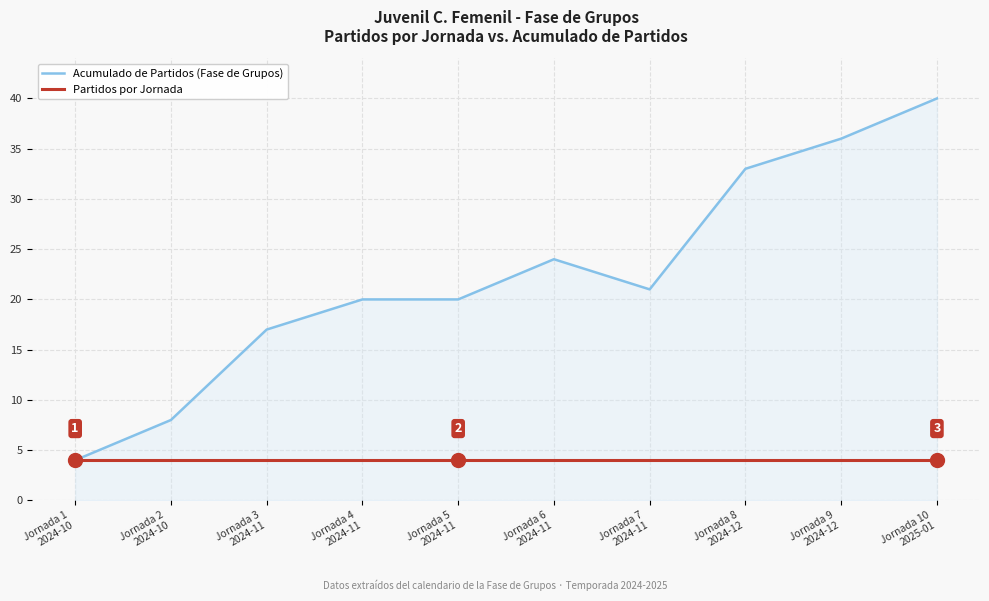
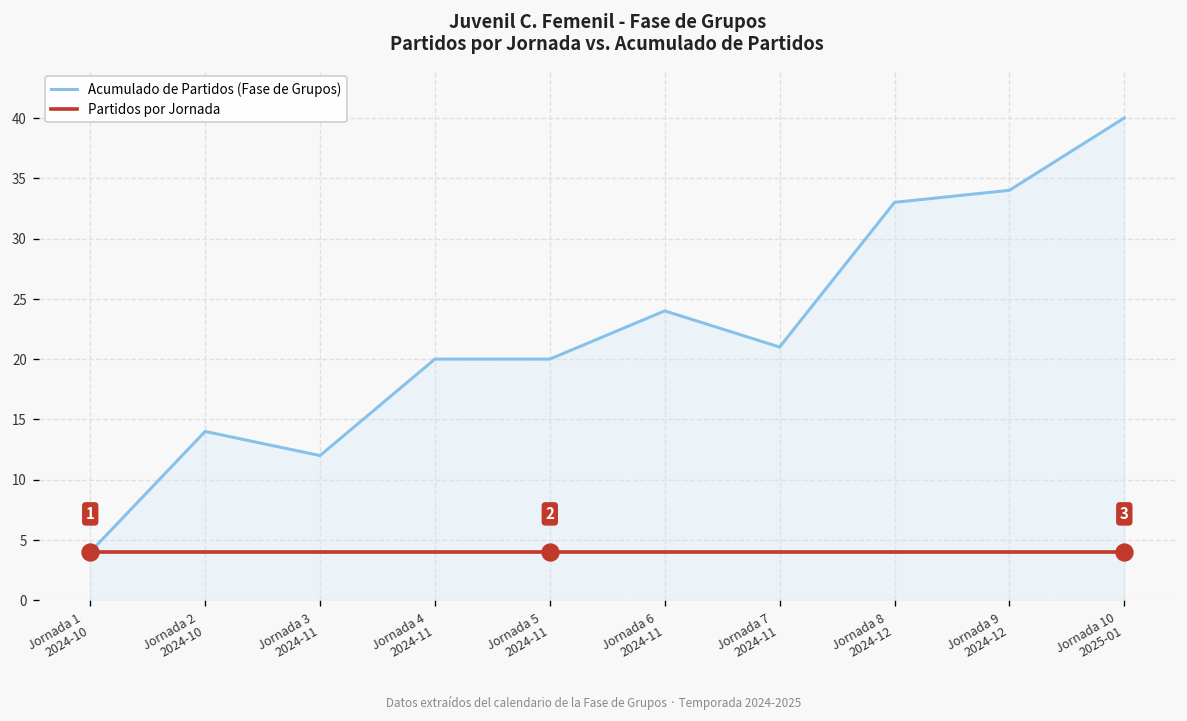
Acumulado de Partidos (Fase de Grupos), Jornada 2 2024-10: 8 -> 14
Acumulado de Partidos (Fase de Grupos), Jornada 3 2024-11: 17 -> 12
Acumulado de Partidos (Fase de Grupos), Jornada 9 2024-12: 36 -> 34
